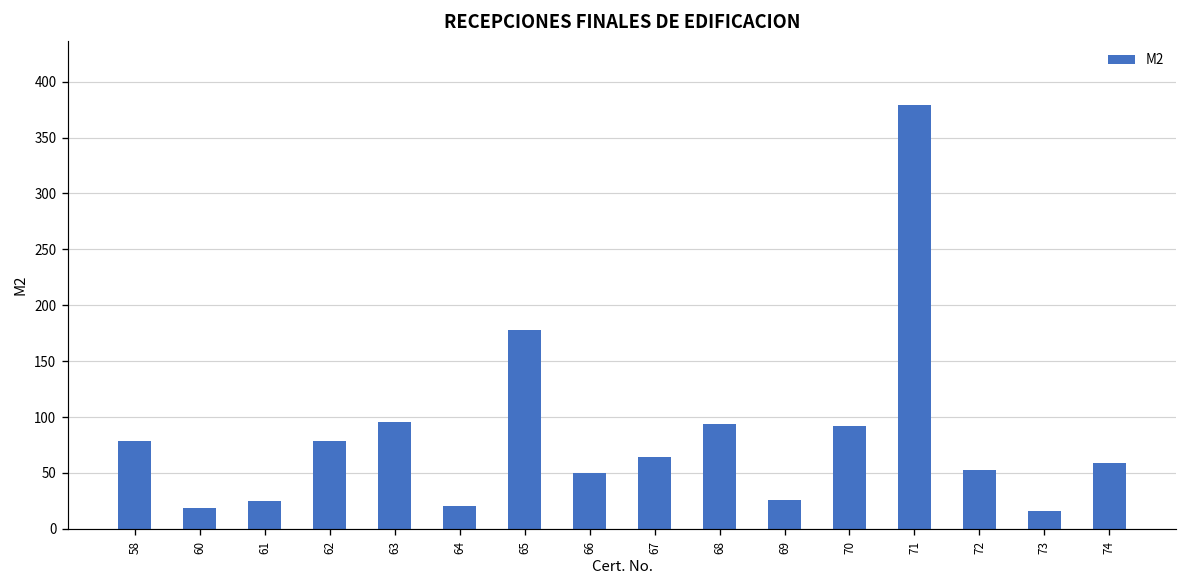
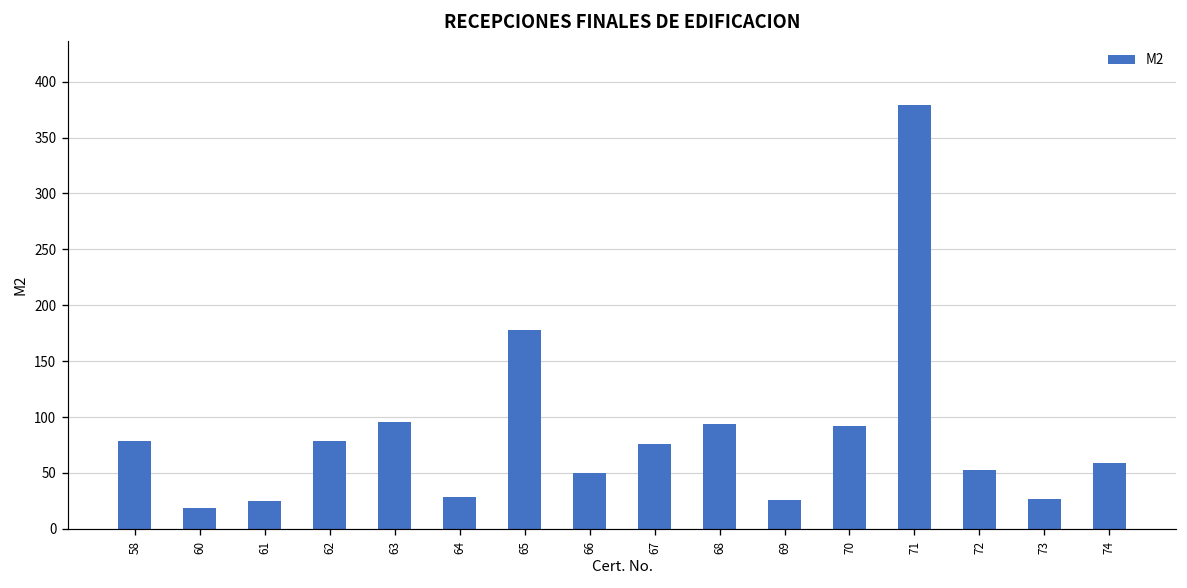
64: 20 -> 30
67: 60 -> 80
73: 20 -> 30
